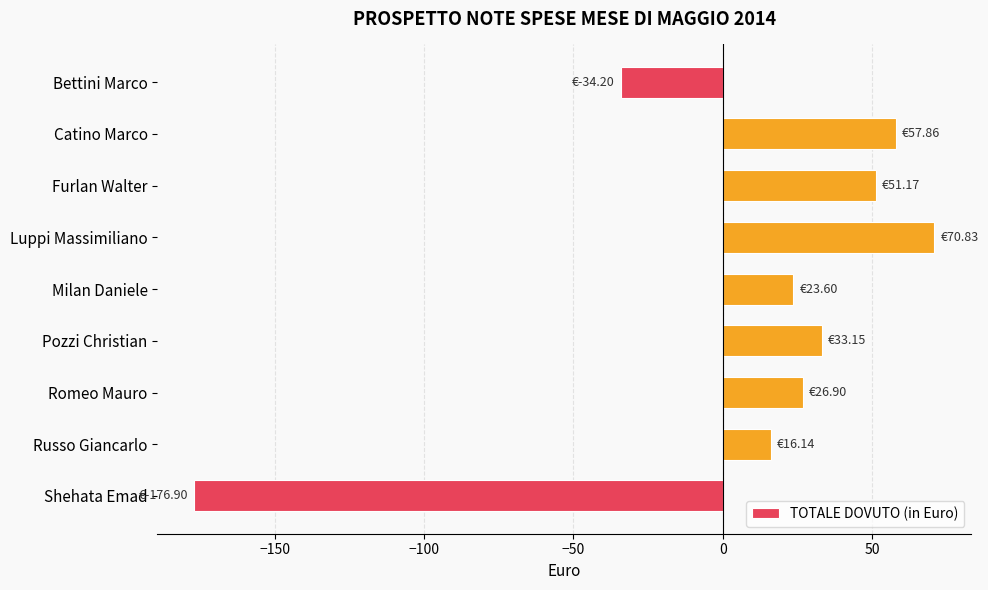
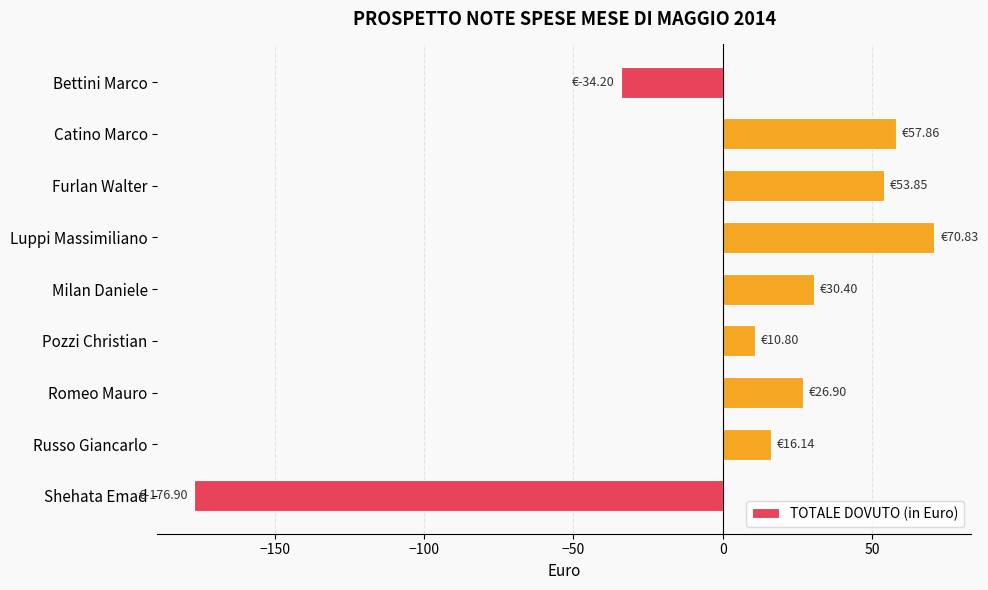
Furlan Walter: €51.17 -> €53.85
Milan Daniele: €23.60 -> €30.40
Pozzi Christian: €33.15 -> €10.80
